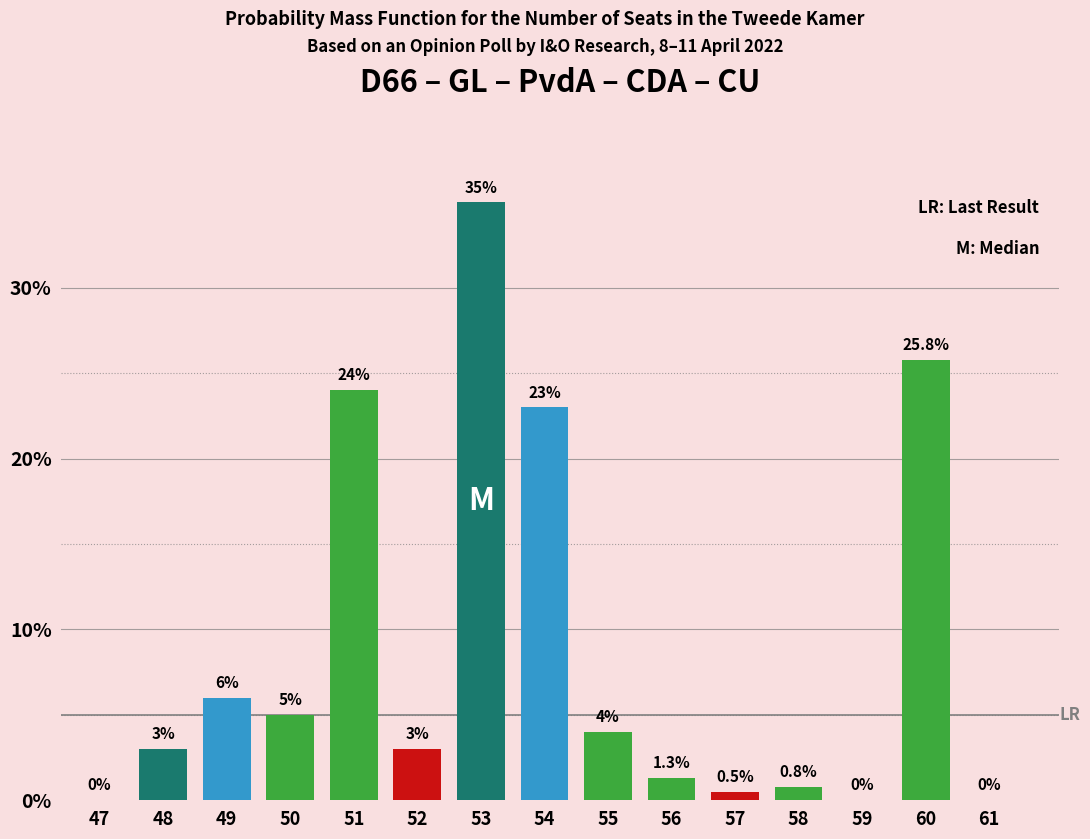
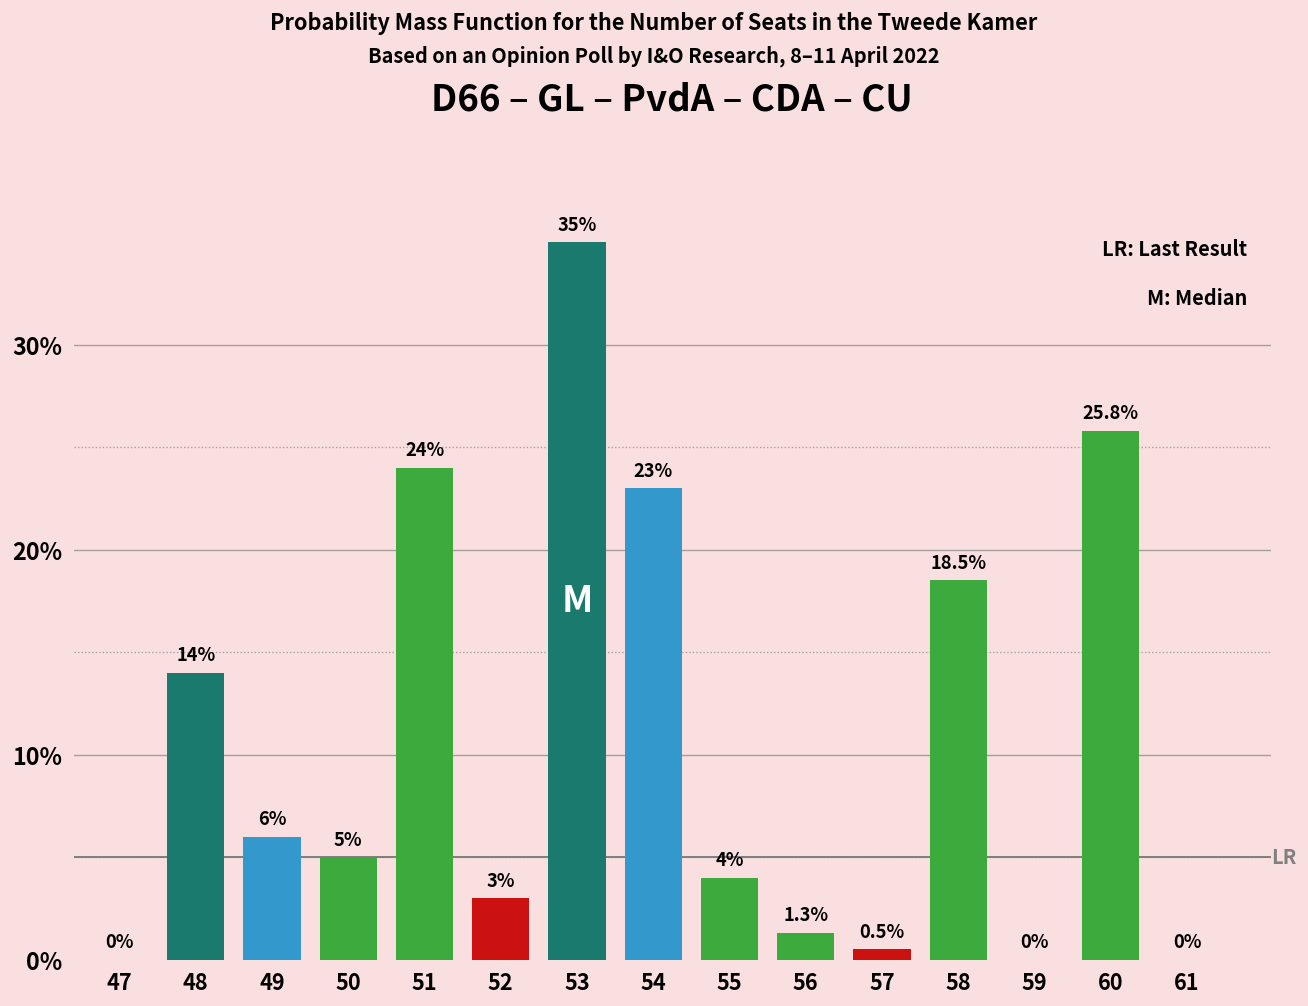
48: 3% -> 14%
58: 0.8% -> 18.5%
